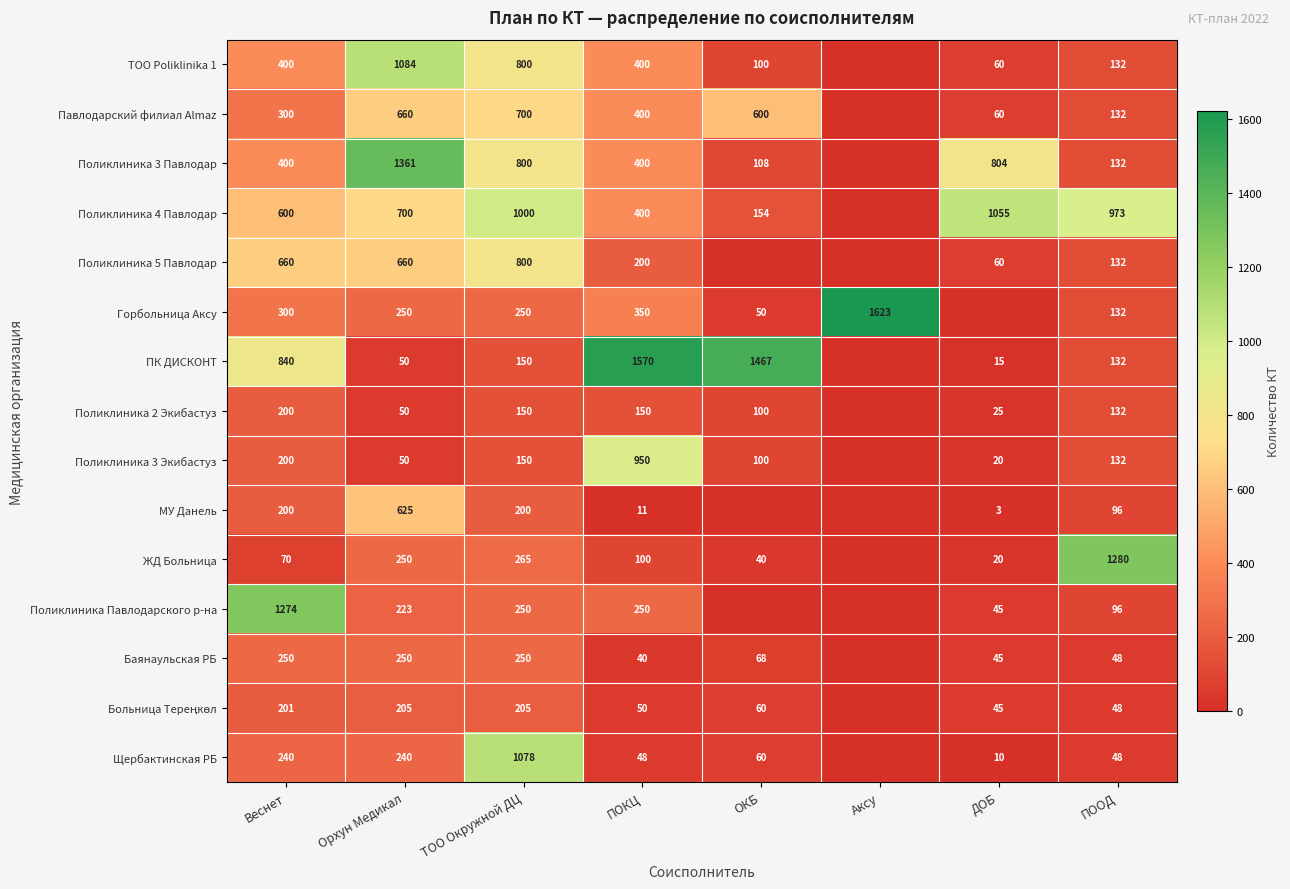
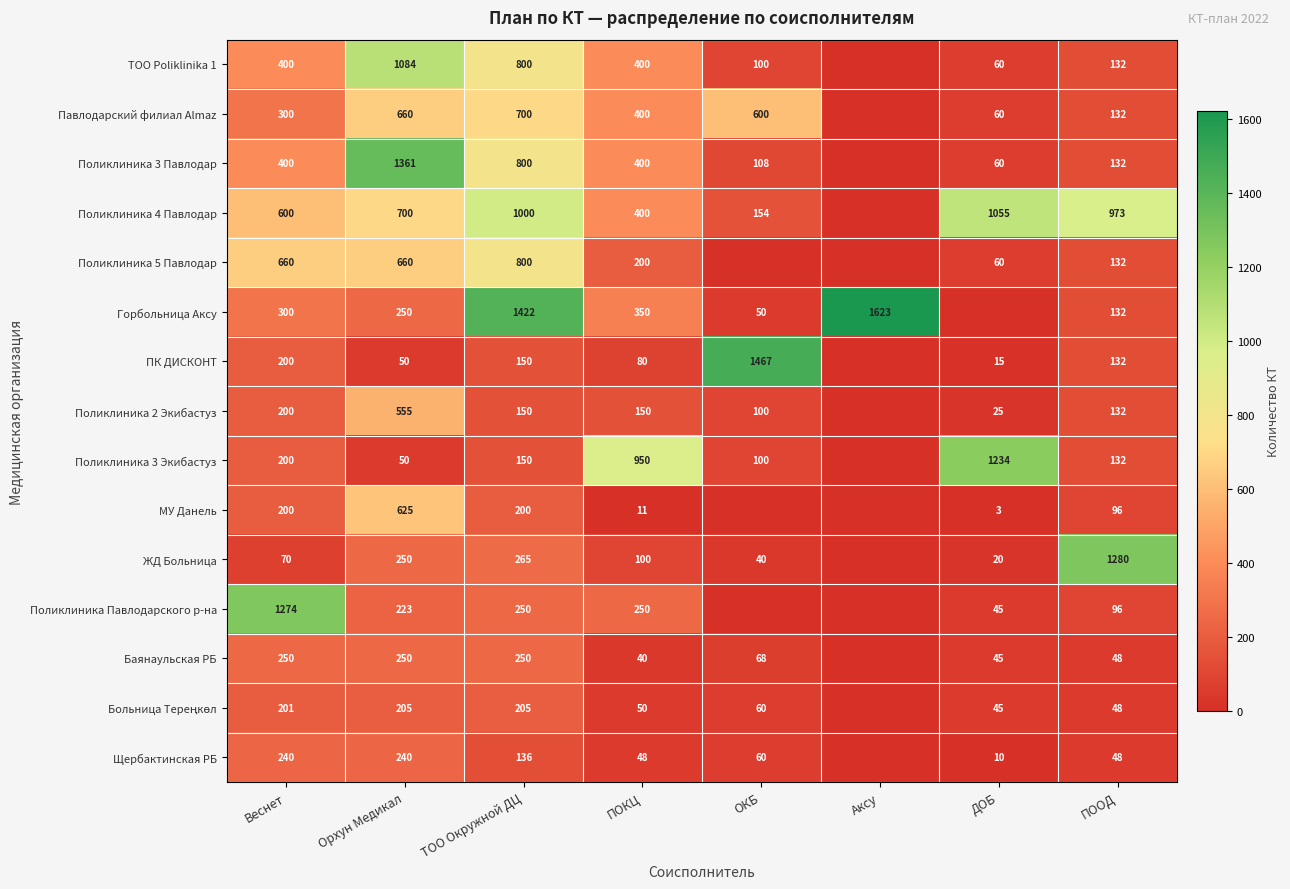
Поликлиника 3 Павлодар, ДОБ: 804 -> 60
Горбольница Аксу, ТОО Окружной ДЦ: 250 -> 1422
ПК ДИСКОНТ, Веснет: 840 -> 200
ПК ДИСКОНТ, ПОКЦ: 1570 -> 80
Поликлиника 2 Экибастуз, Орхун Медикал: 50 -> 555
Поликлиника 3 Экибастуз, ДОБ: 20 -> 1234
Щербактинская РБ, ТОО Окружной ДЦ: 1078 -> 136
